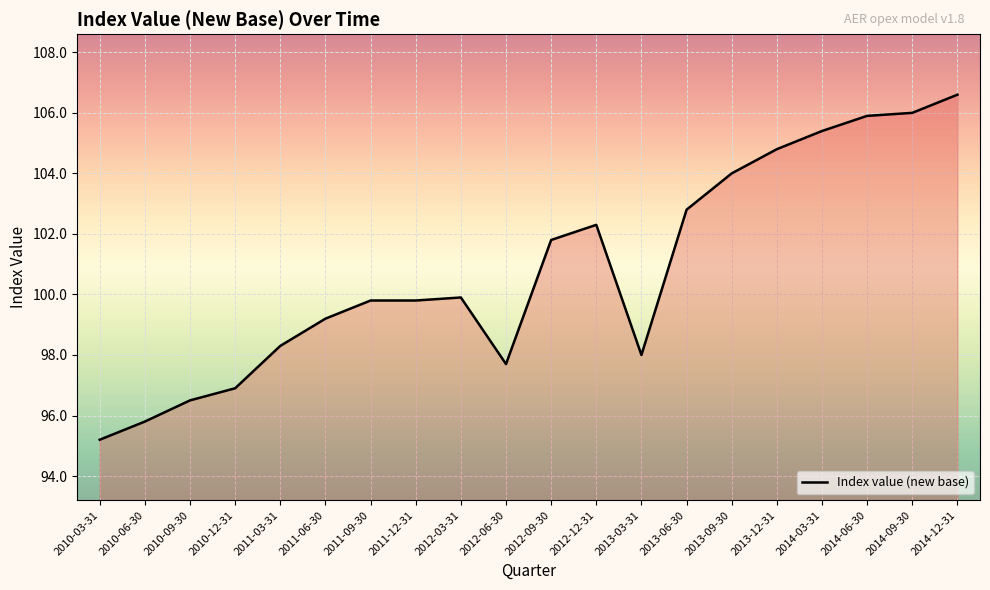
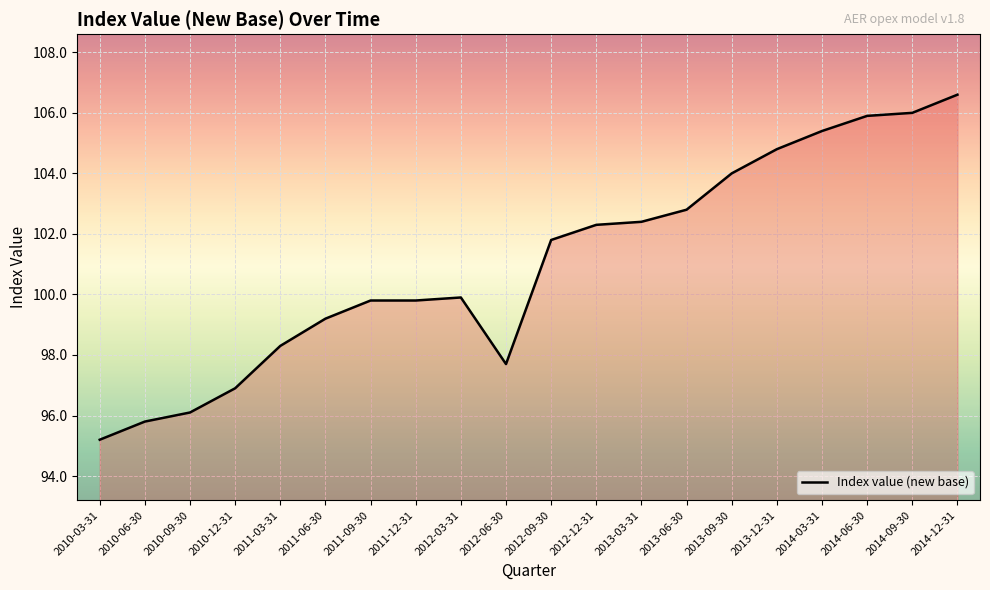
2010-09-30: 96.5 -> 96.1
2013-03-31: 98.0 -> 102.4
